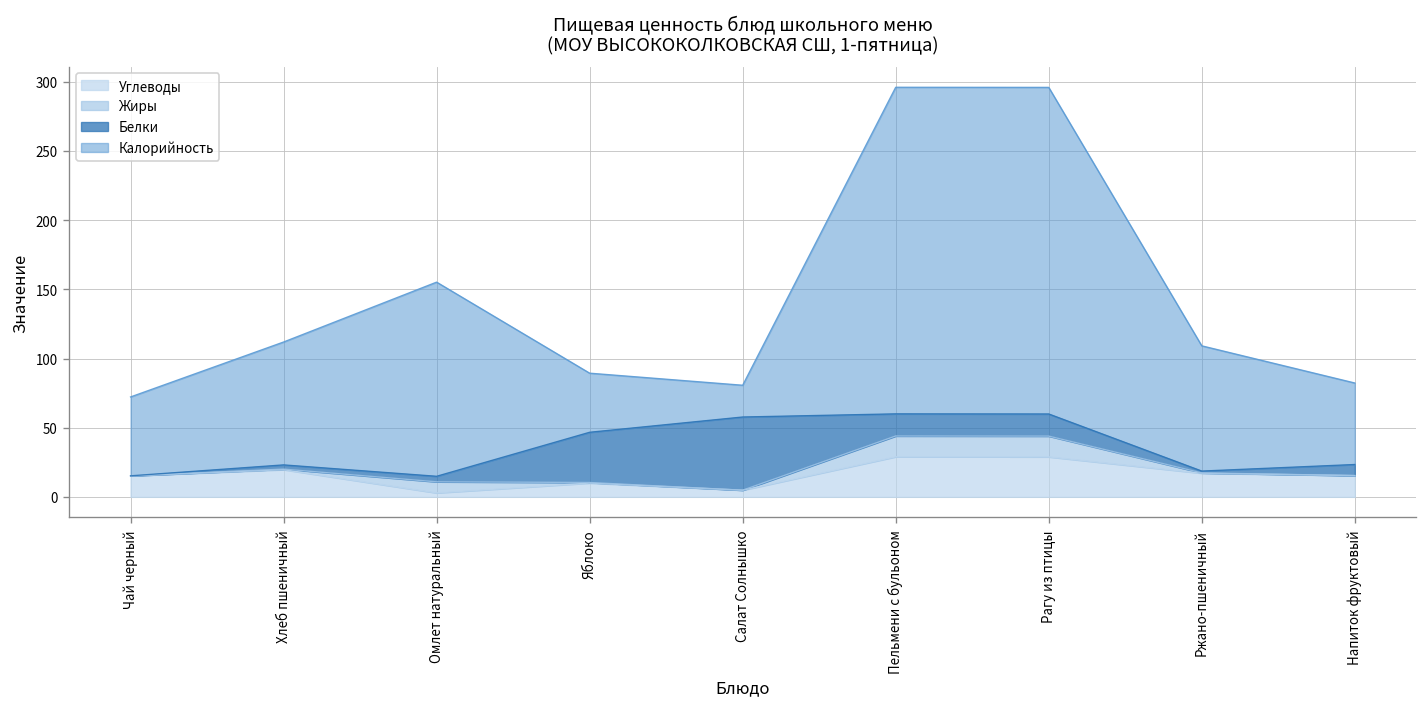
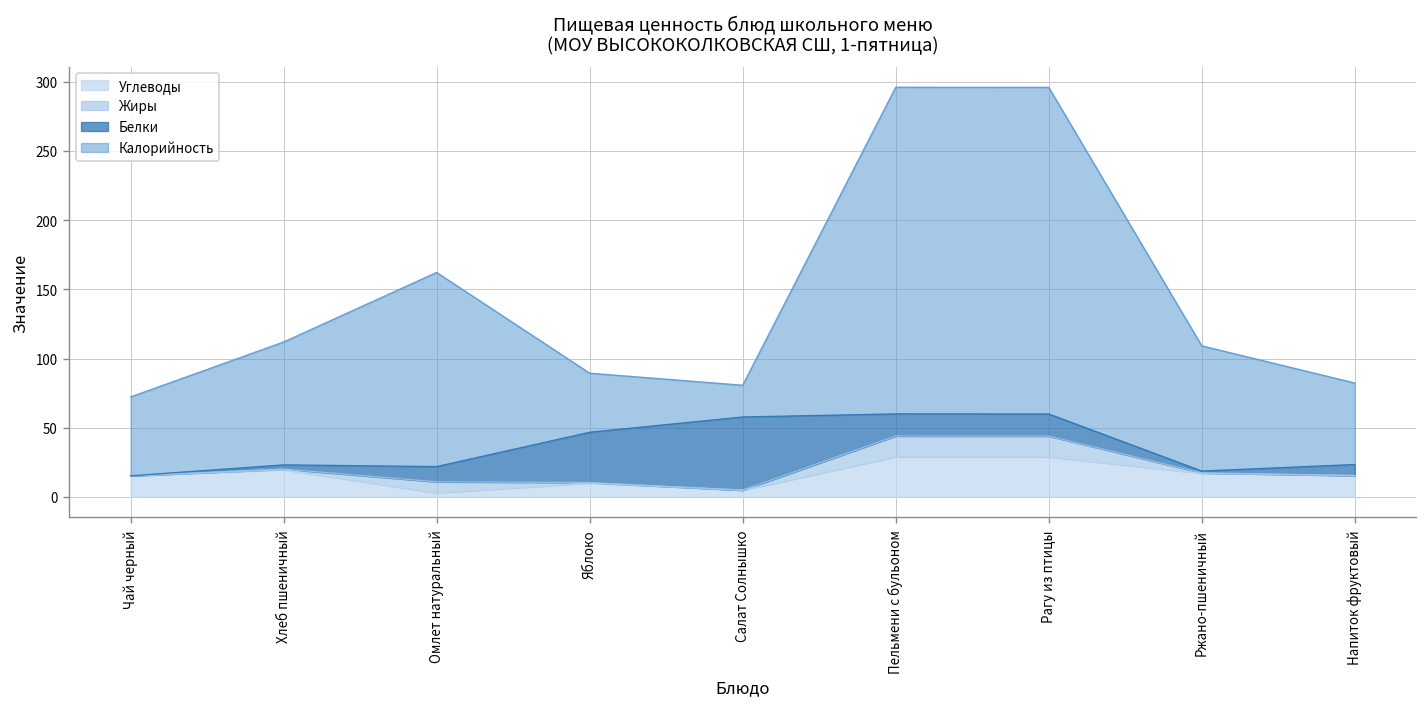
Белки, Омлет натуральный: 4 -> 11
